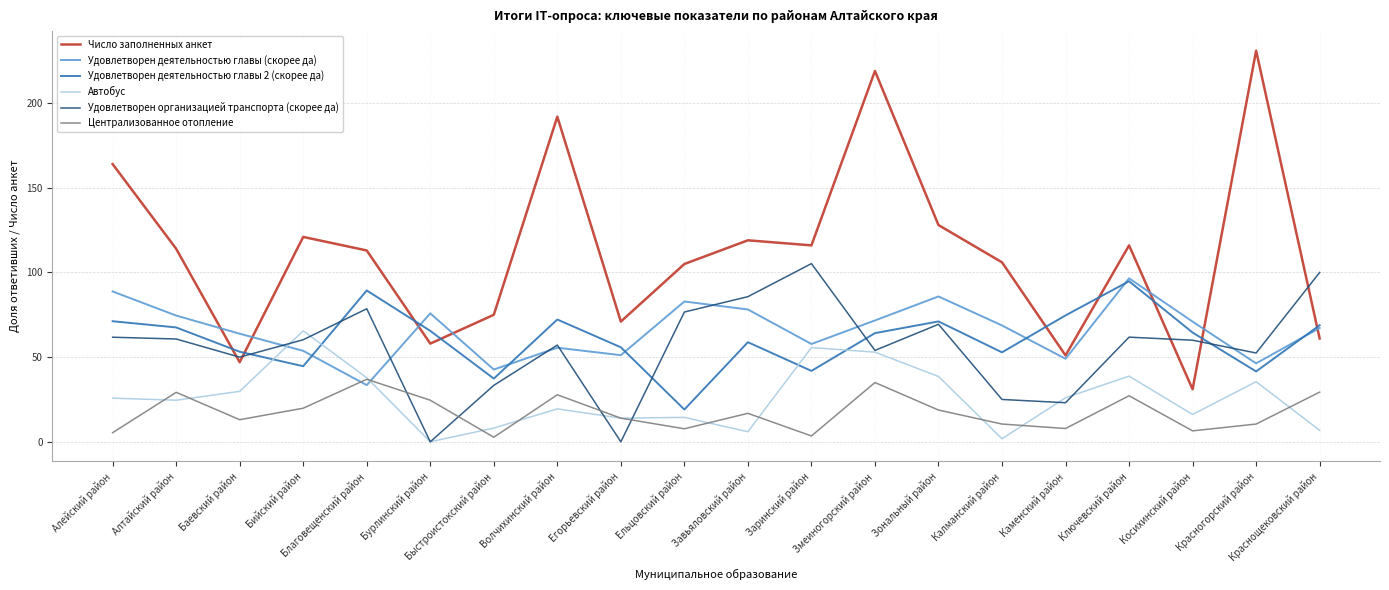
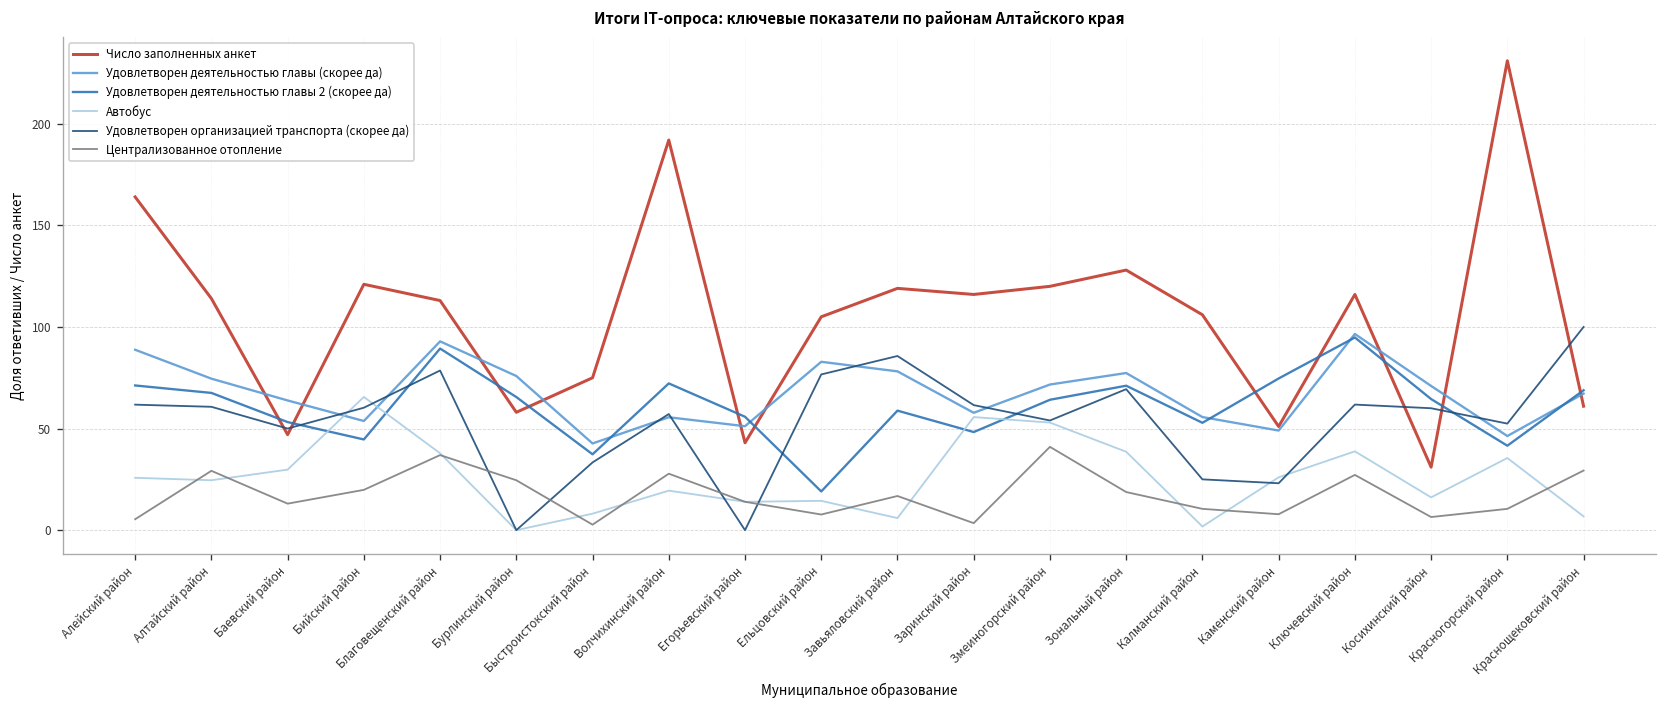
Удовлетворен деятельностью главы (скорее да), Благовещенский район: 33 -> 93
Число заполненных анкет, Егорьевский район: 71 -> 43
Удовлетворен деятельностью главы 2 (скорее да), Заринский район: 42 -> 48
Удовлетворен организацией транспорта (скорее да), Заринский район: 105 -> 62
Число заполненных анкет, Змеиногорский район: 219 -> 120
Централизованное отопление, Змеиногорский район: 35 -> 41
Удовлетворен деятельностью главы (скорее да), Зональный район: 86 -> 77
Удовлетворен деятельностью главы (скорее да), Калманский район: 69 -> 56
